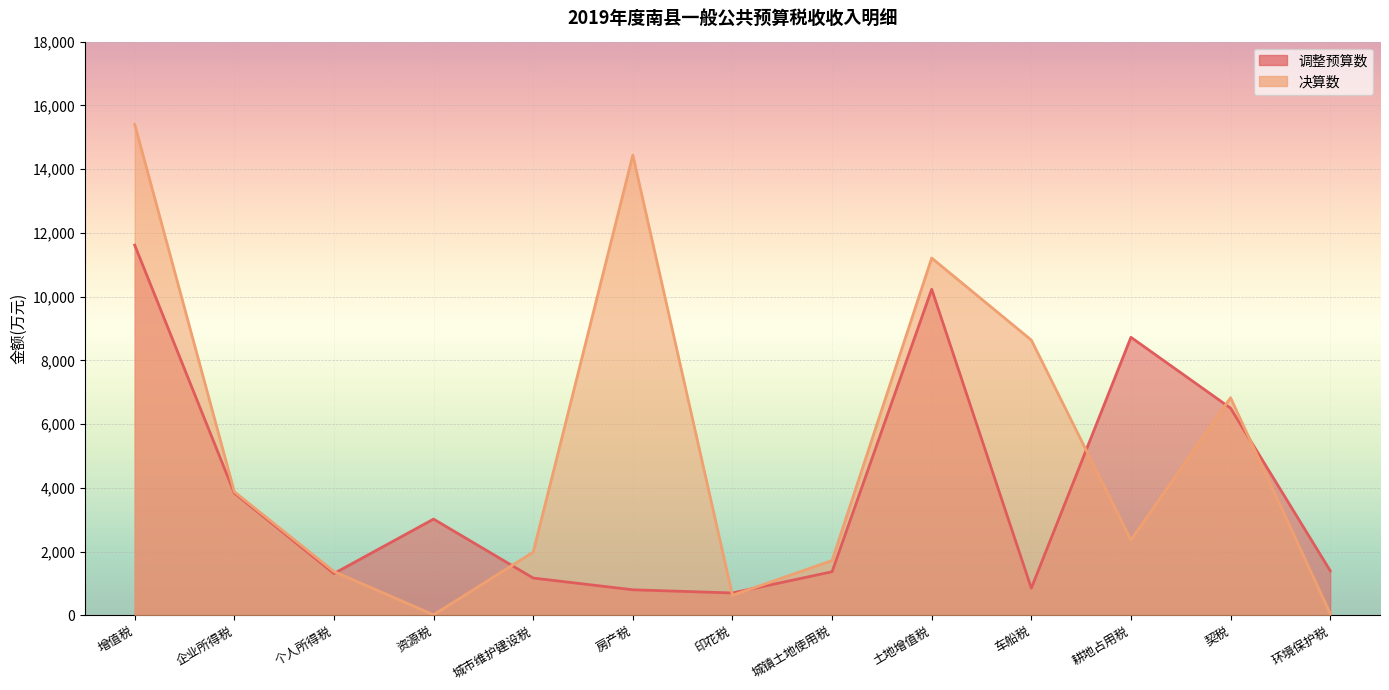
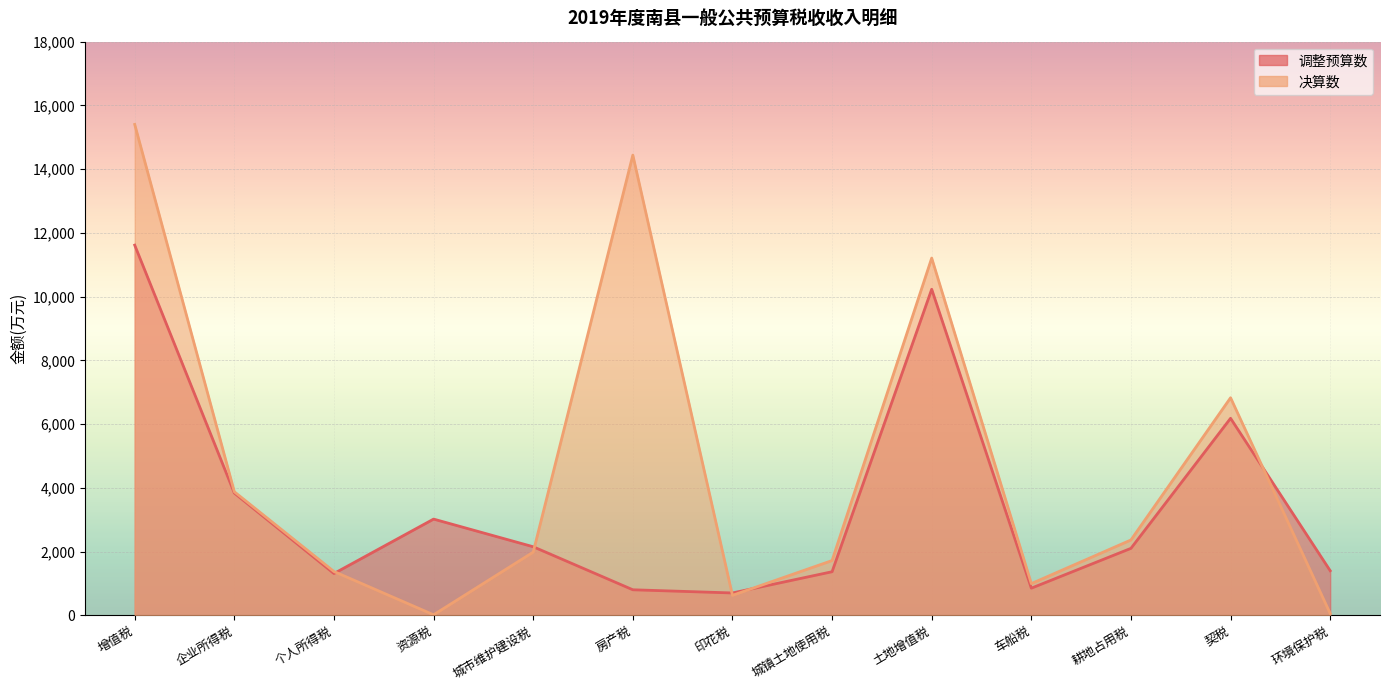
调整预算数, 城市维护建设税: 1,200 -> 2,200
决算数, 车船税: 8,600 -> 1,000
调整预算数, 耕地占用税: 8,700 -> 2,100
调整预算数, 契税: 6,500 -> 6,200
